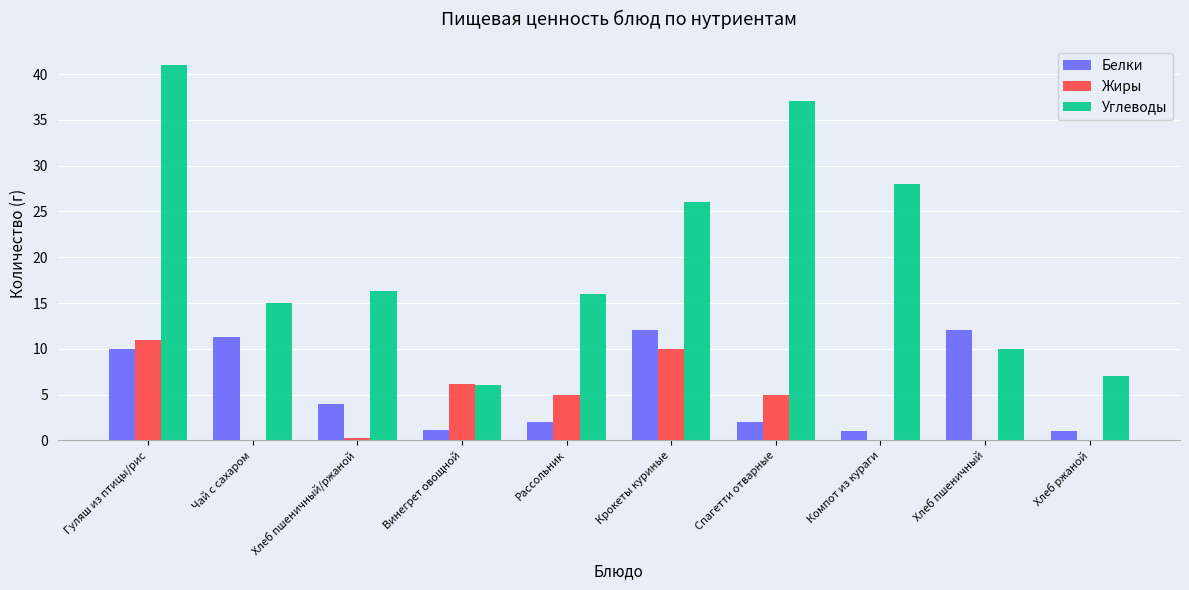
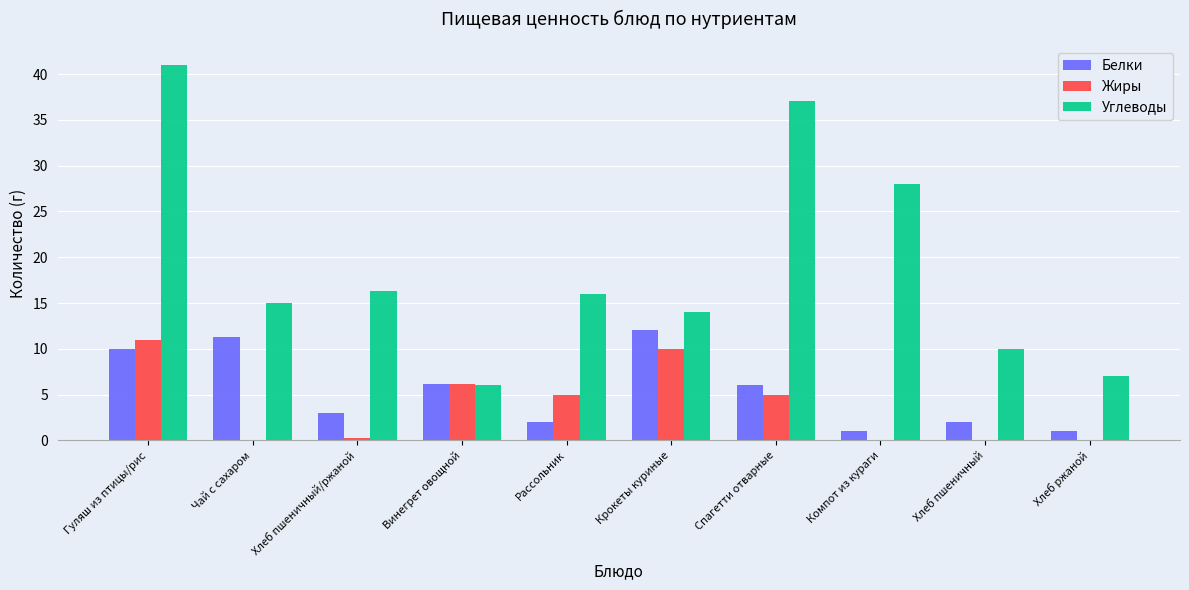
Белки, Хлеб пшеничный/ржаной: 4 -> 3
Белки, Винегрет овощной: 1 -> 6
Углеводы, Крокеты куриные: 26 -> 14
Белки, Спагетти отварные: 2 -> 6
Белки, Хлеб пшеничный: 12 -> 2
